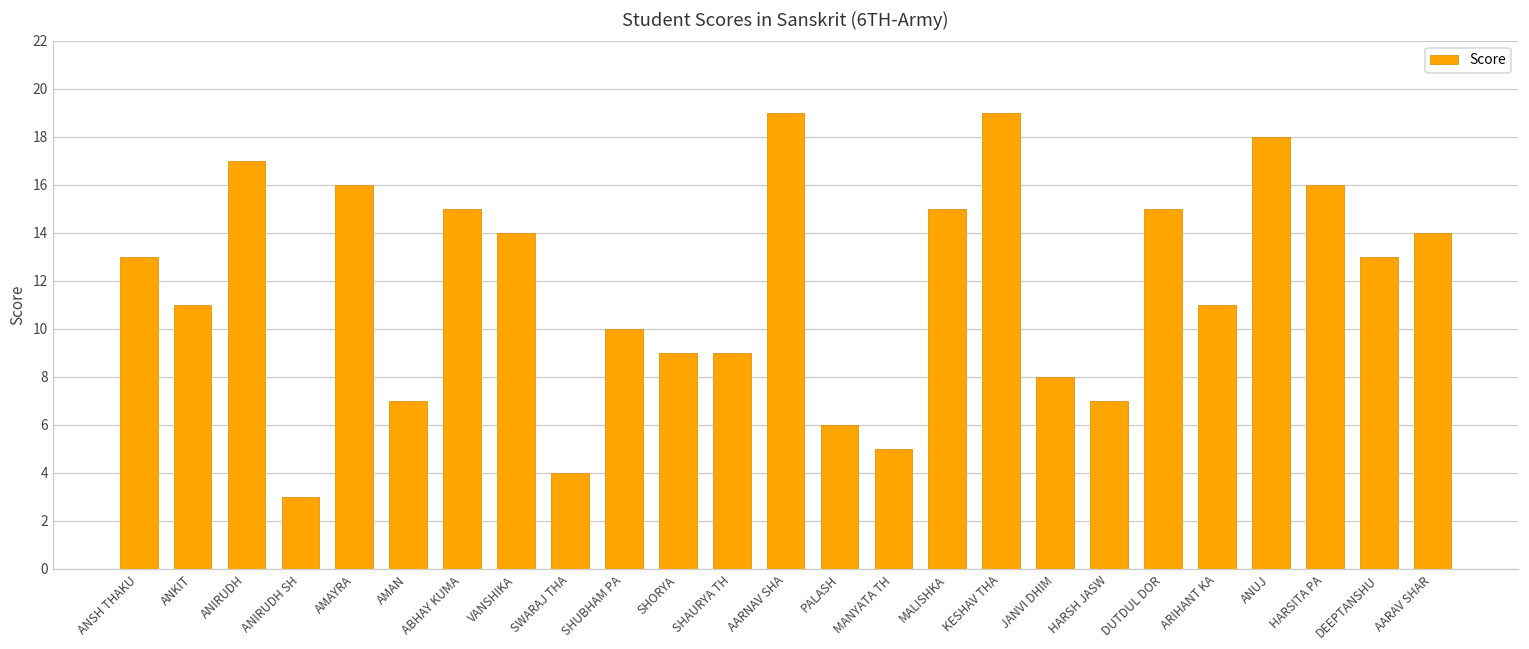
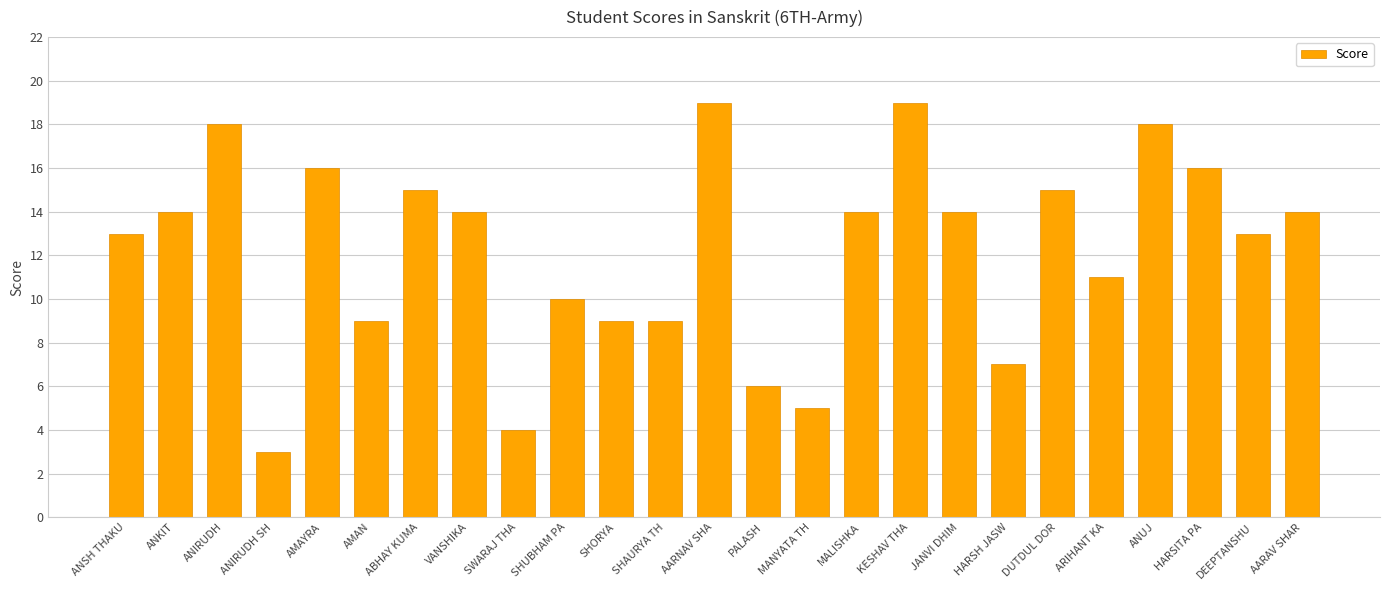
ANKIT: 11 -> 14
ANIRUDH: 17 -> 18
AMAN: 7 -> 9
MALISHKA: 15 -> 14
JANVI DHIM: 8 -> 14
